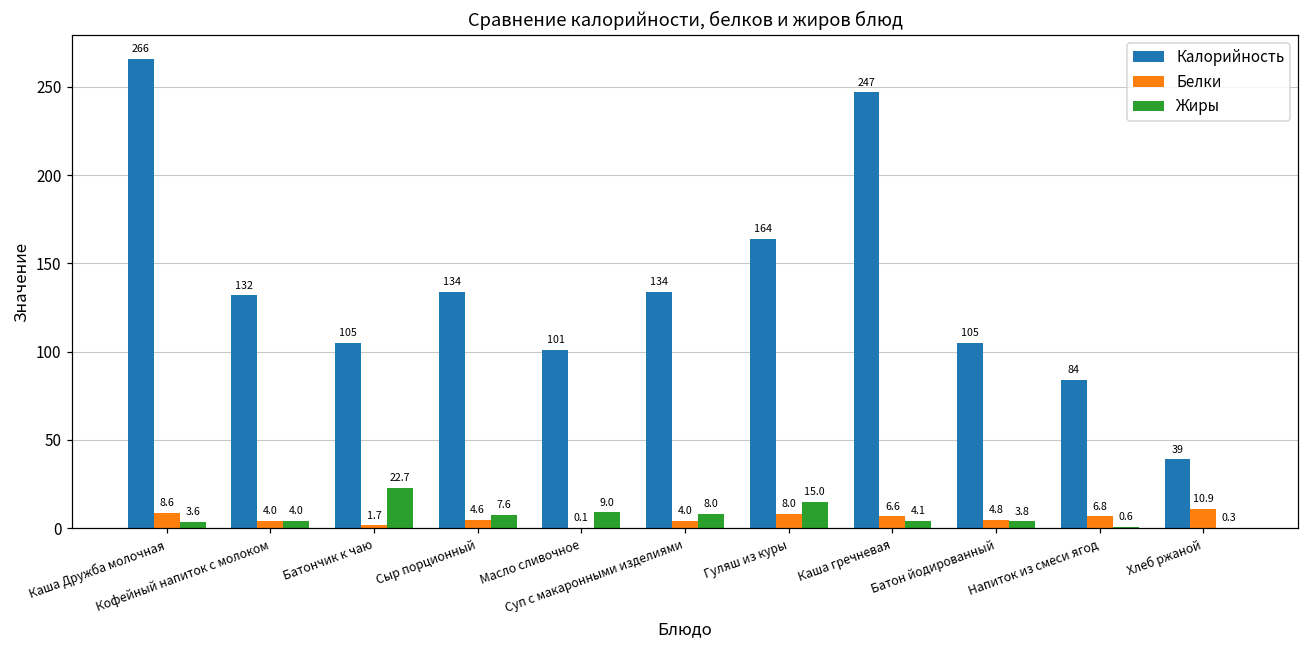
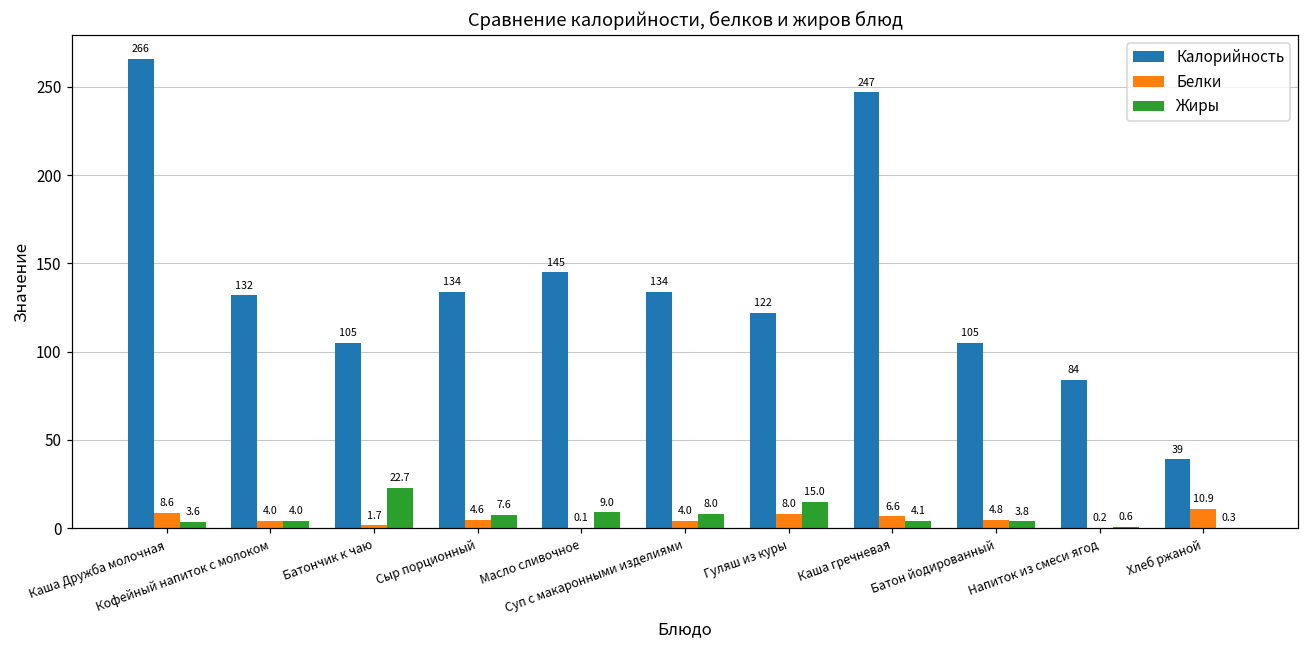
Калорийность, Масло сливочное: 101 -> 145
Калорийность, Гуляш из куры: 164 -> 122
Белки, Напиток из смеси ягод: 6.8 -> 0.2
